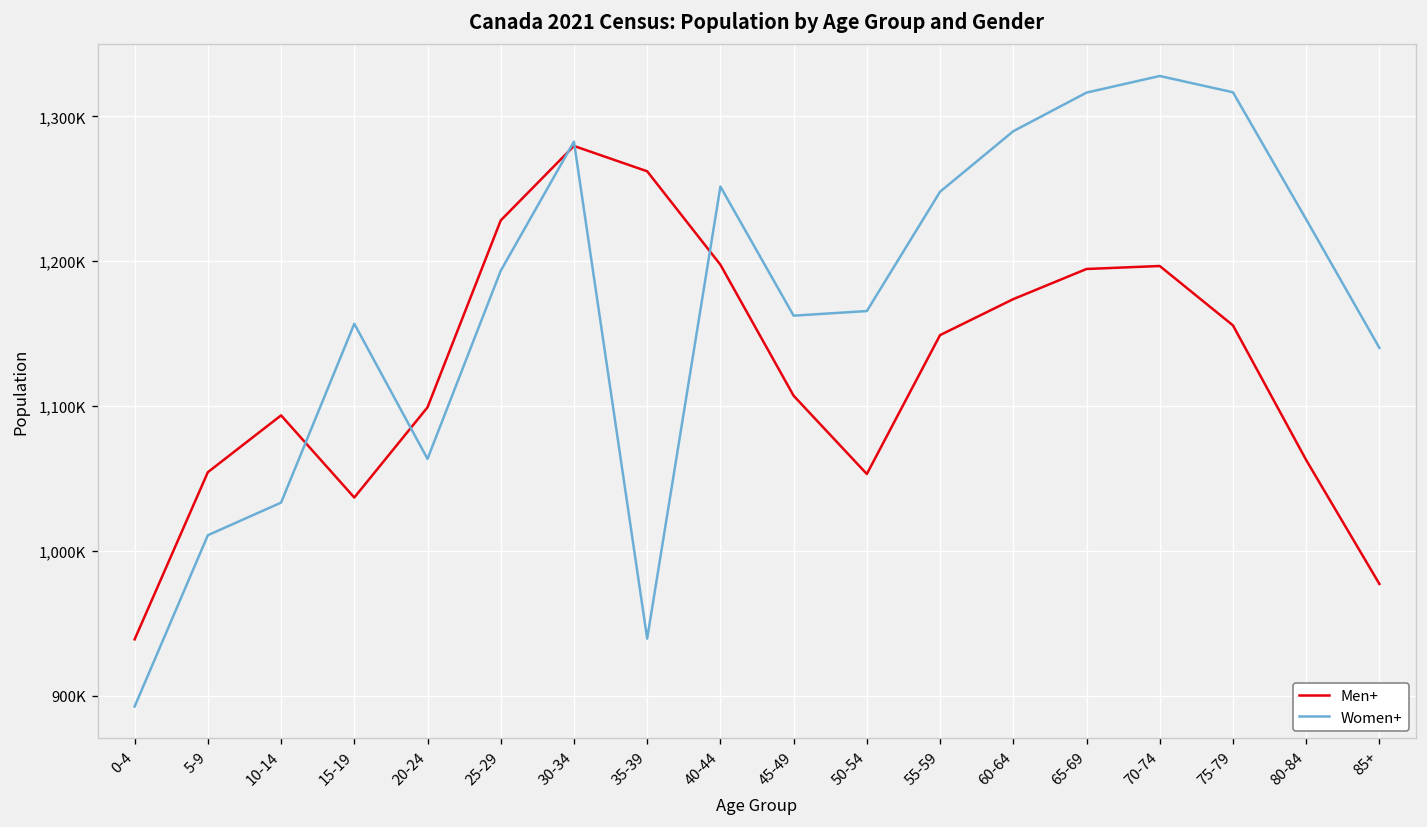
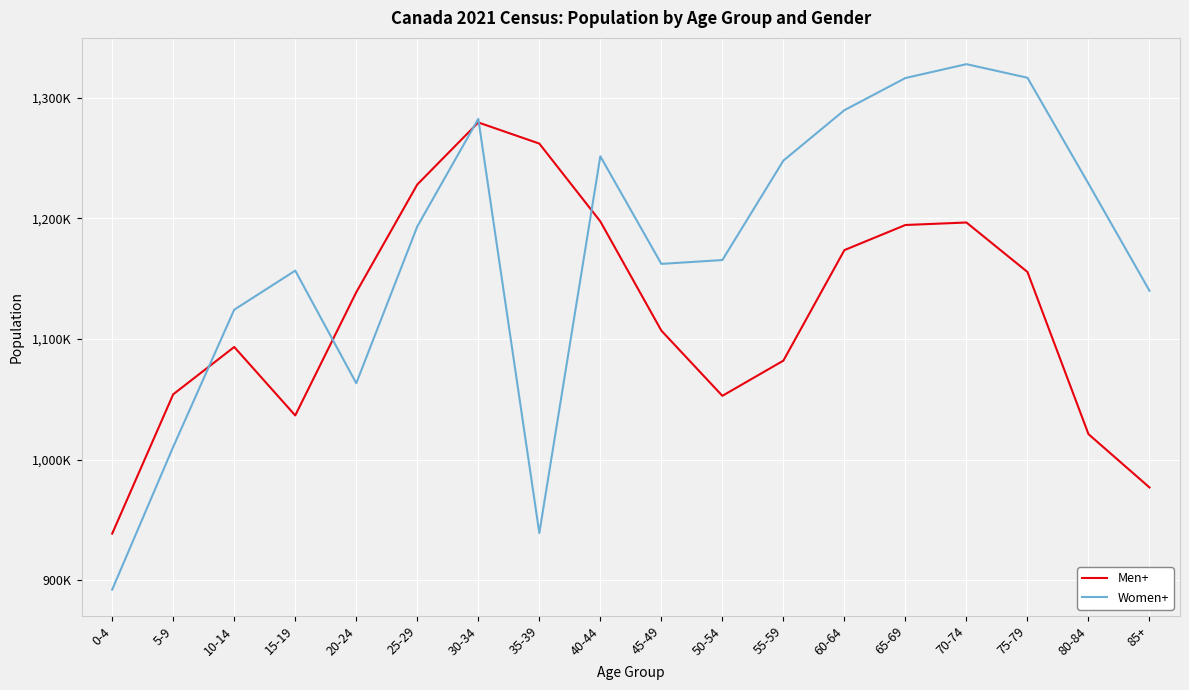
Women+, 10-14: 1,033,000 -> 1,124,000
Men+, 20-24: 1,099,000 -> 1,139,000
Men+, 55-59: 1,149,000 -> 1,082,000
Men+, 80-84: 1,063,000 -> 1,021,000
